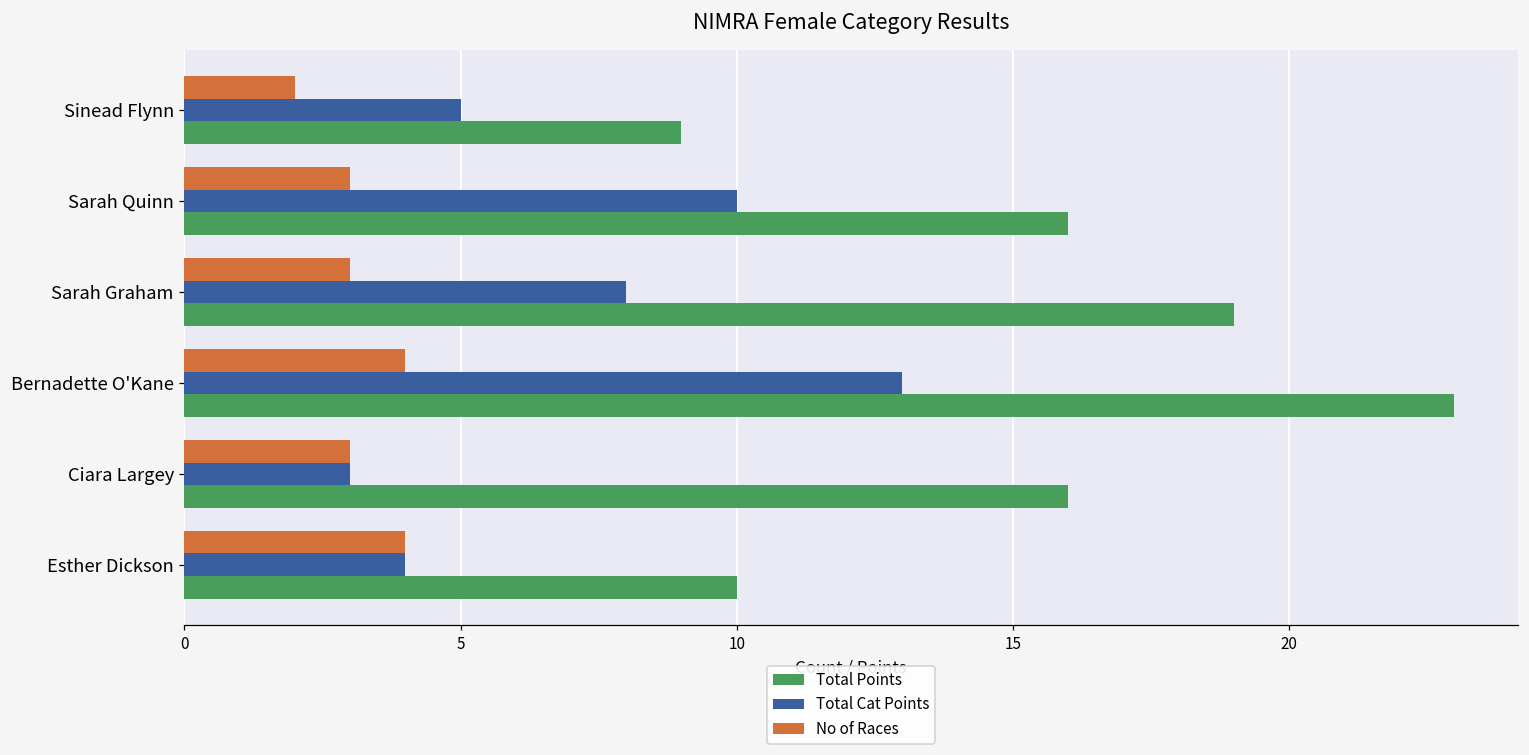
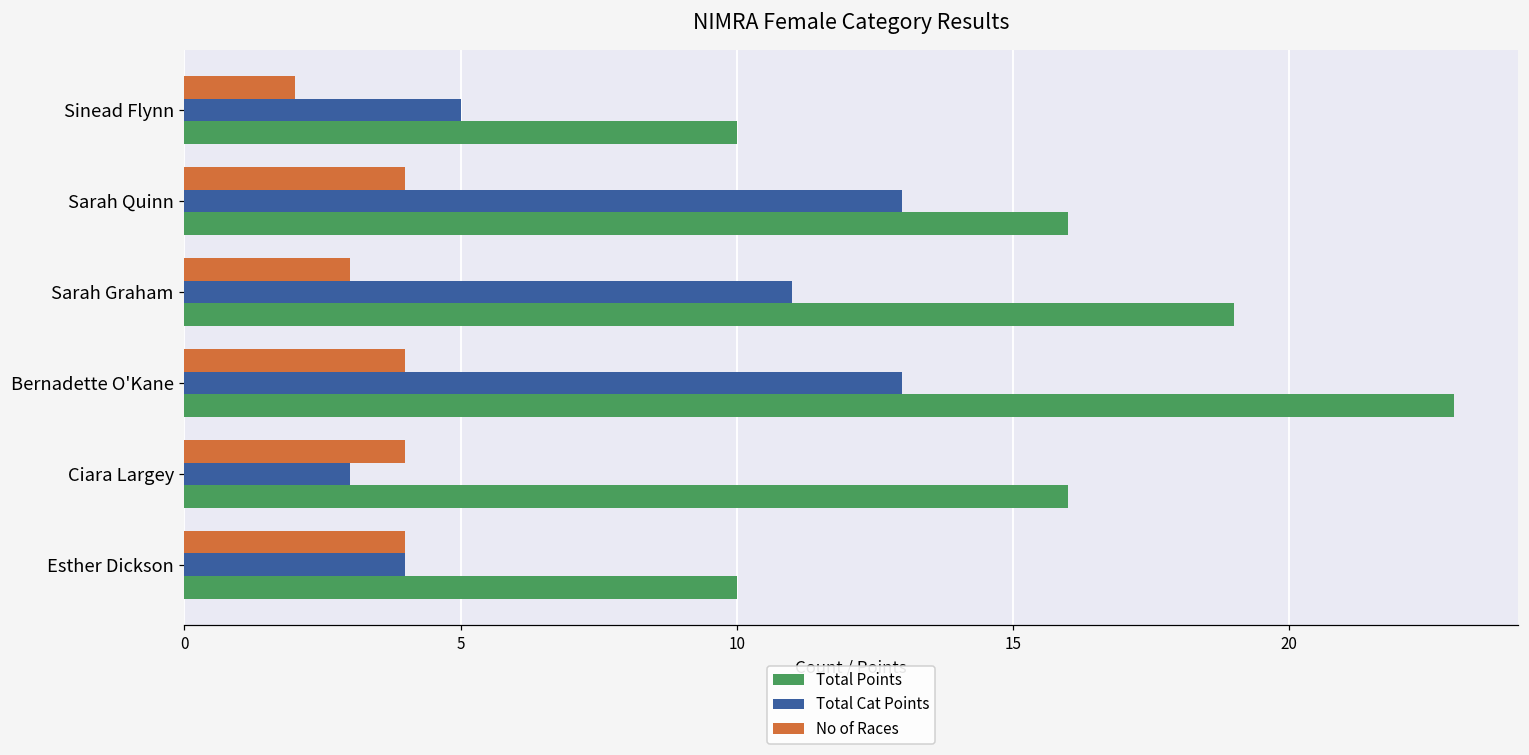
Total Points, Sinead Flynn: 9 -> 10
No of Races, Sarah Quinn: 3 -> 4
Total Cat Points, Sarah Quinn: 10 -> 13
Total Cat Points, Sarah Graham: 8 -> 11
No of Races, Ciara Largey: 3 -> 4
